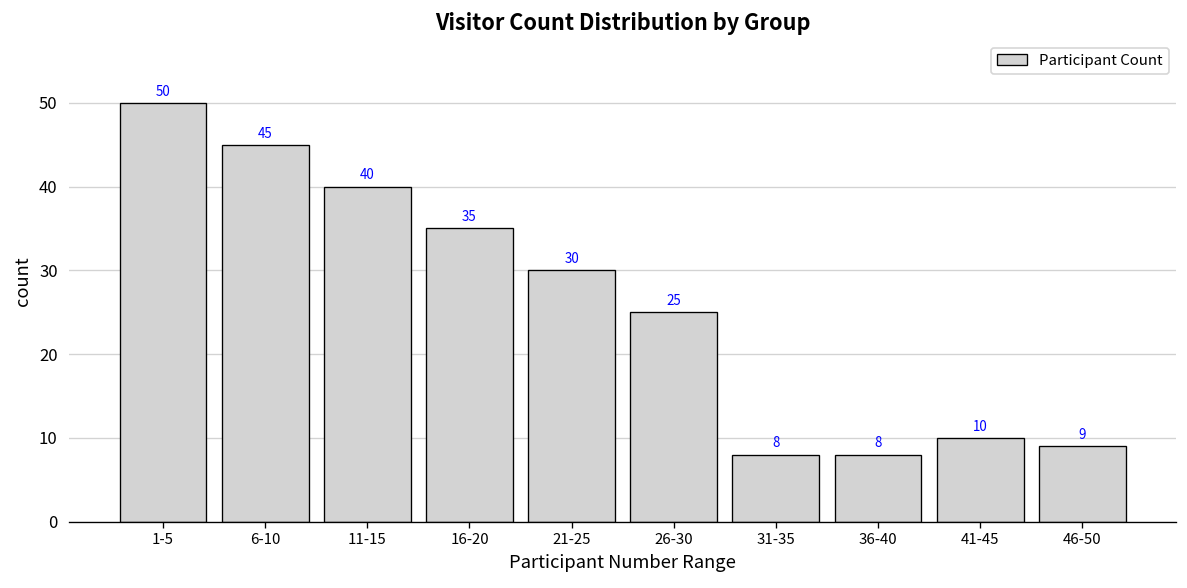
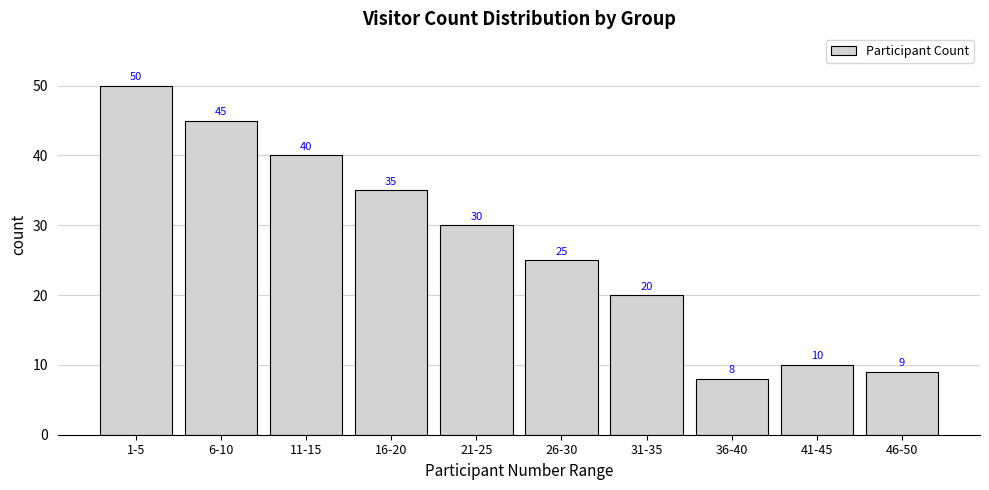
31-35: 8 -> 20
